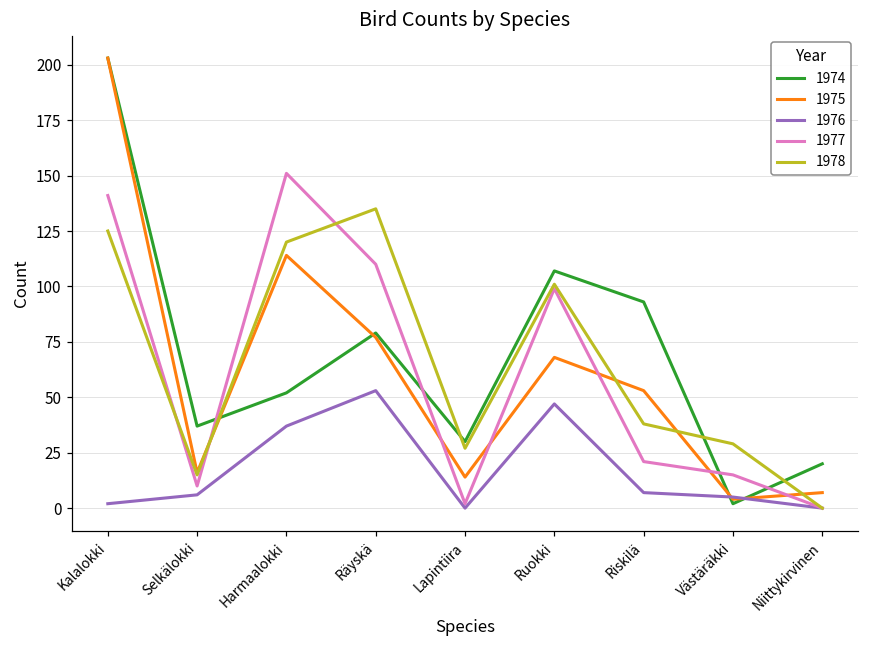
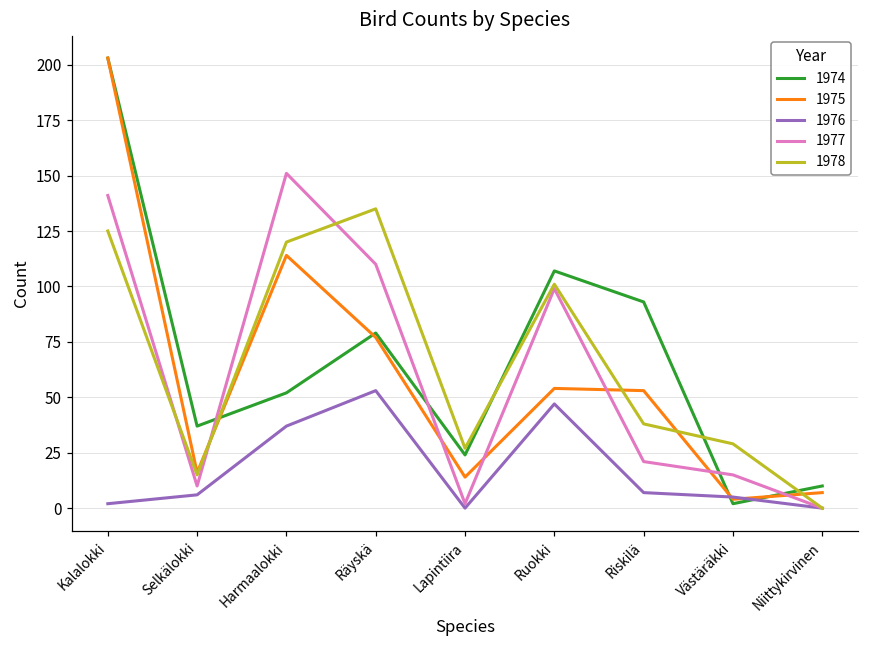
1974, Lapintiira: 30 -> 24
1975, Ruokki: 68 -> 54
1974, Niittykirvinen: 20 -> 10
